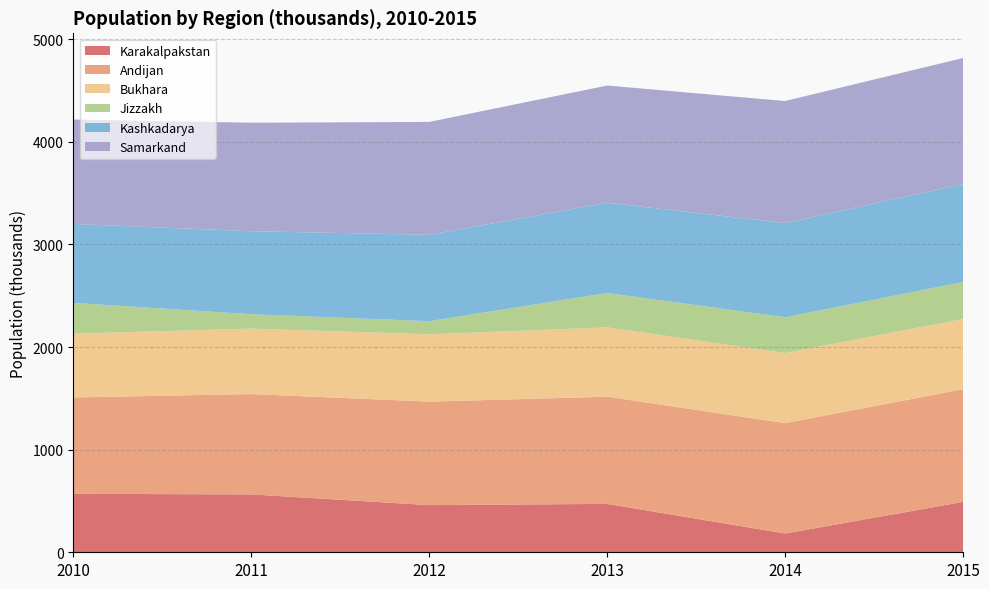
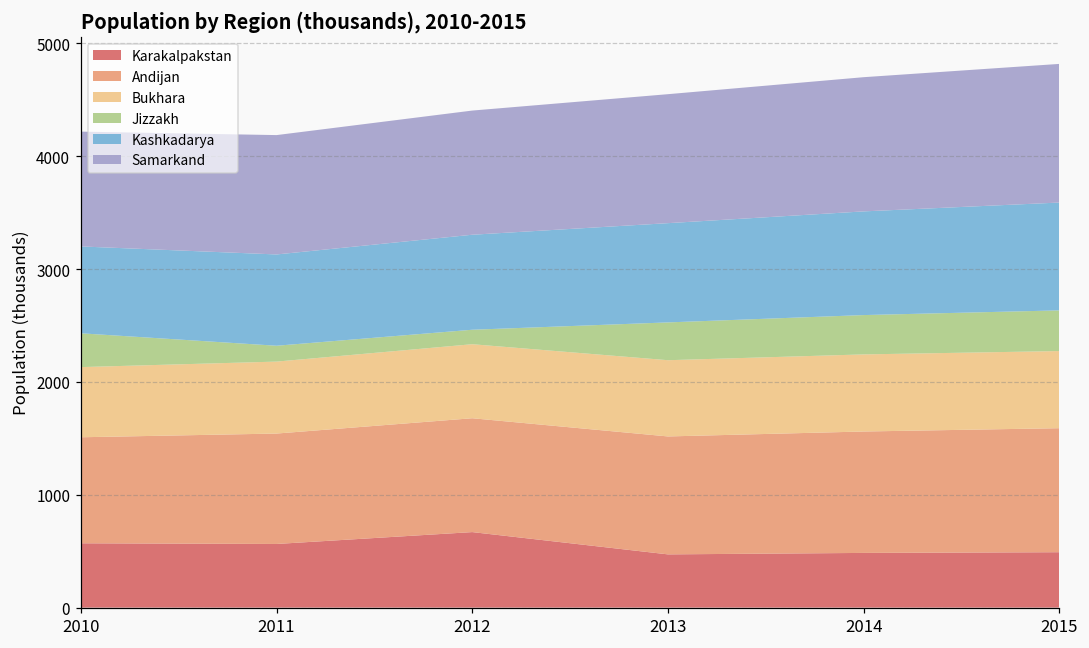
Karakalpakstan, 2012: 460 -> 670
Karakalpakstan, 2014: 180 -> 480
